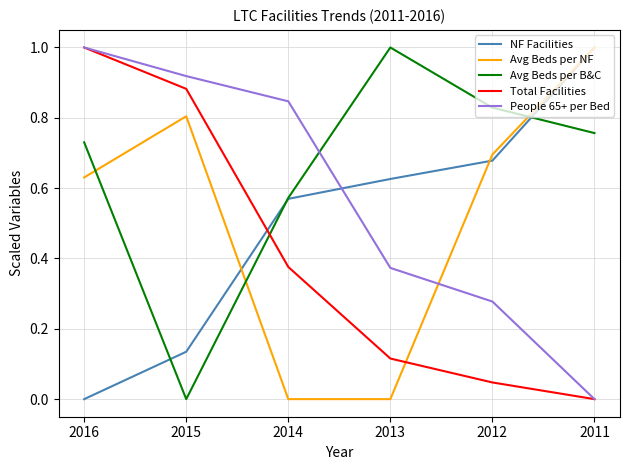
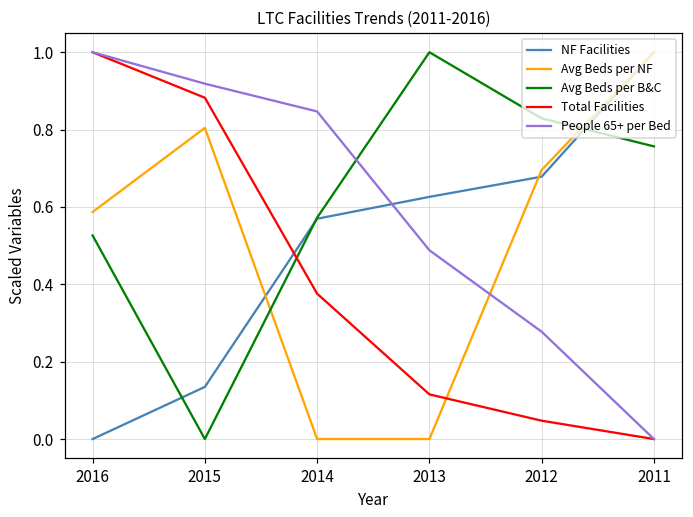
Avg Beds per NF, 2016: 0.63 -> 0.59
Avg Beds per B&C, 2016: 0.73 -> 0.53
People 65+ per Bed, 2013: 0.37 -> 0.49
